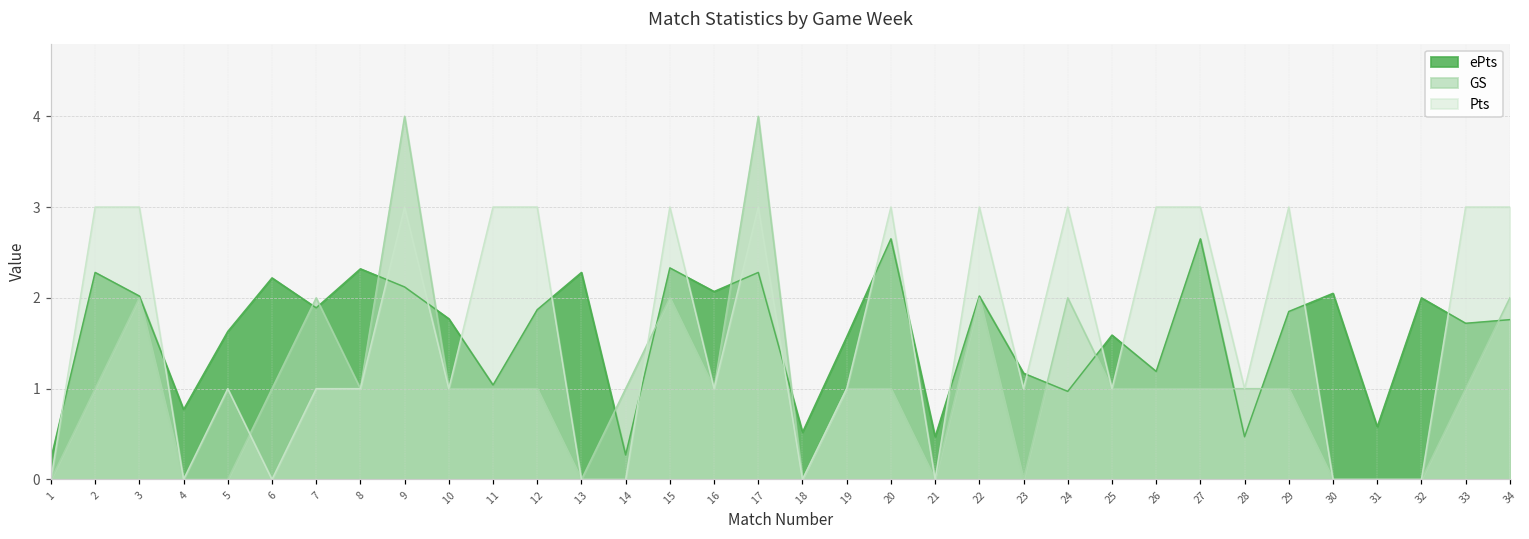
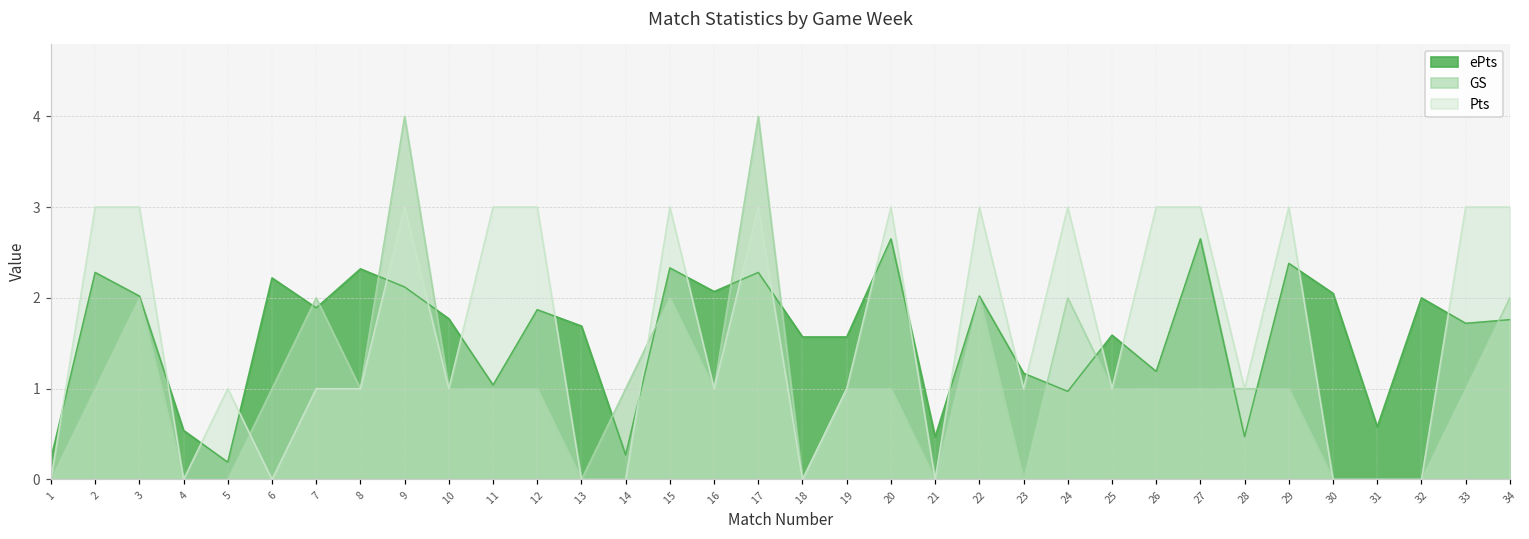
ePts, 4: 0.8 -> 0.5
ePts, 5: 1.6 -> 0.2
ePts, 13: 2.3 -> 1.7
ePts, 18: 0.5 -> 1.6
ePts, 29: 1.9 -> 2.4
